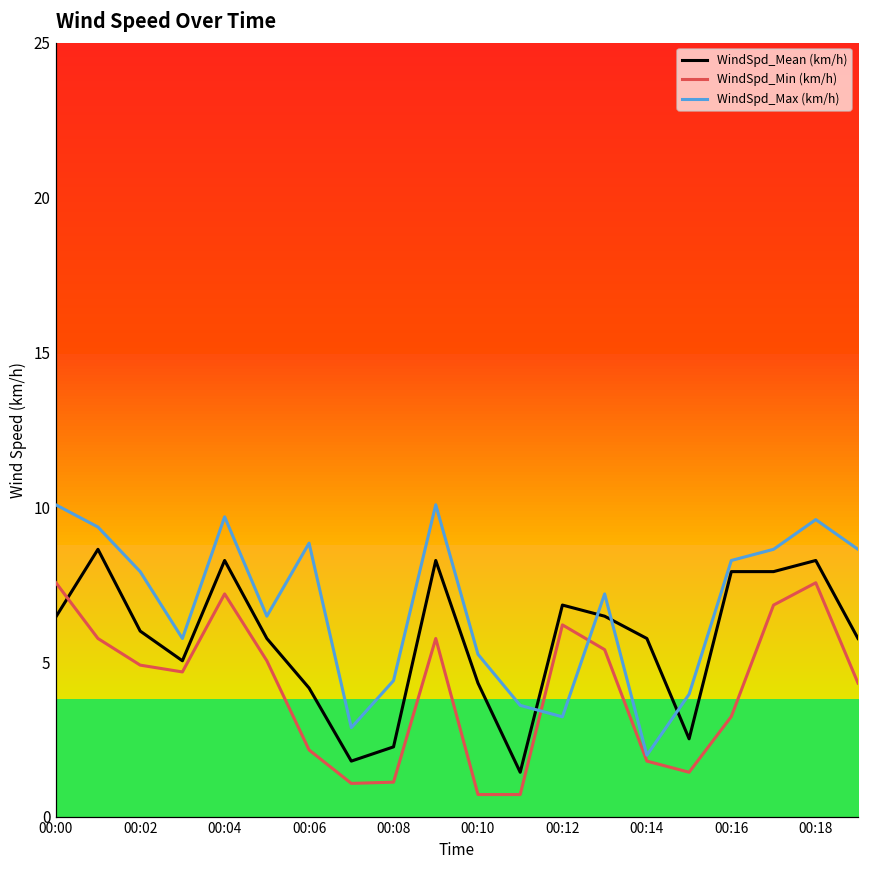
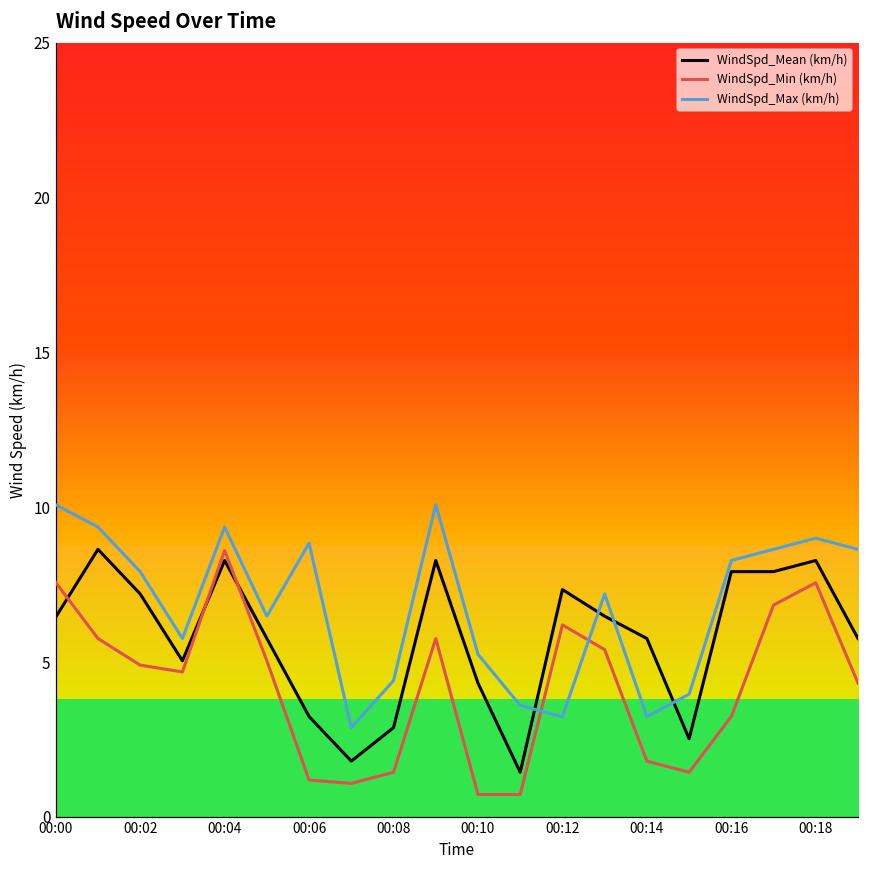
WindSpd_Mean (km/h), 00:02: 6.0 -> 7.2
WindSpd_Min (km/h), 00:04: 7.2 -> 8.6
WindSpd_Max (km/h), 00:04: 9.7 -> 9.4
WindSpd_Mean (km/h), 00:06: 4.2 -> 3.2
WindSpd_Min (km/h), 00:06: 2.2 -> 1.2
WindSpd_Mean (km/h), 00:08: 2.3 -> 2.9
WindSpd_Min (km/h), 00:08: 1.1 -> 1.4
WindSpd_Mean (km/h), 00:12: 6.8 -> 7.3
WindSpd_Max (km/h), 00:14: 2.0 -> 3.2
WindSpd_Max (km/h), 00:18: 9.6 -> 9.0
